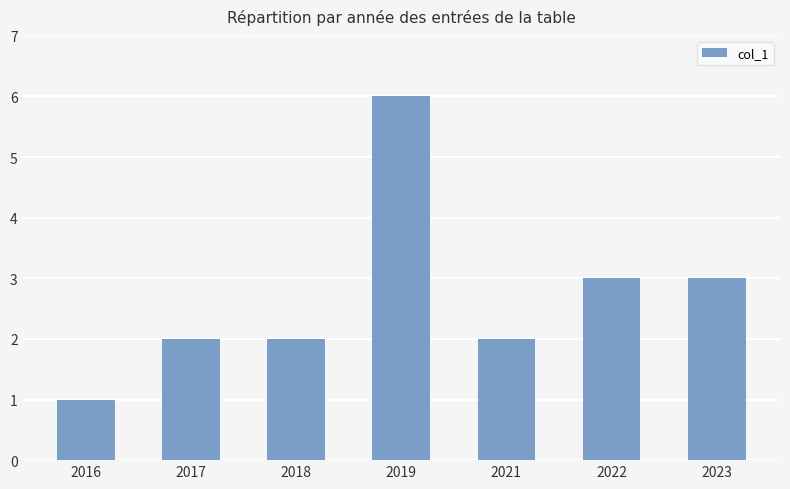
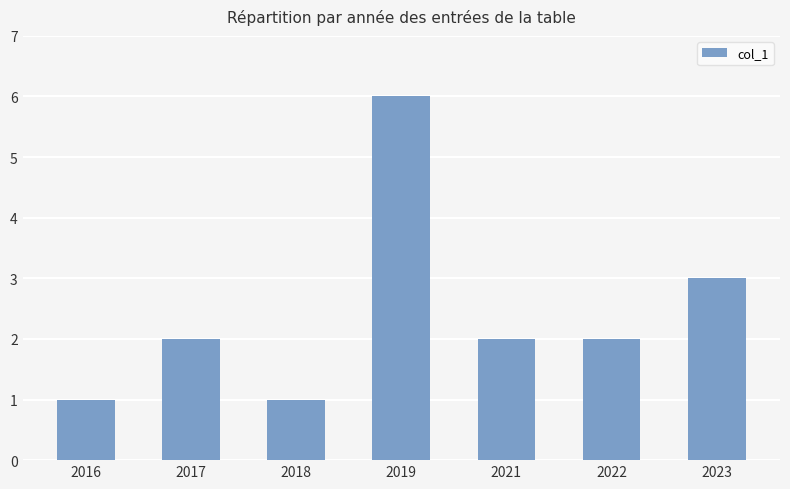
2018: 2 -> 1
2022: 3 -> 2
